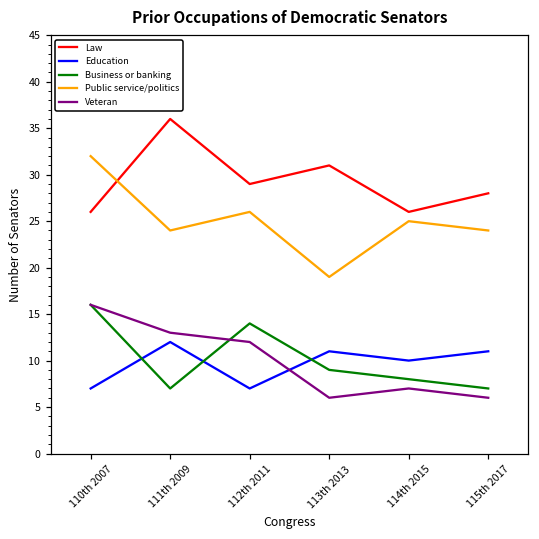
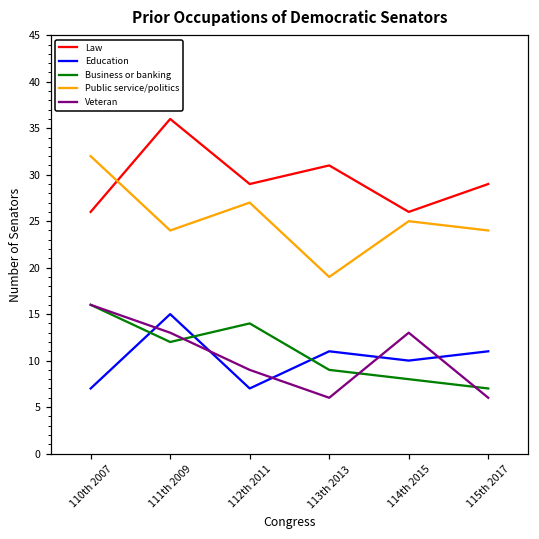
Education, 111th 2009: 12 -> 15
Business or banking, 111th 2009: 7 -> 12
Public service/politics, 112th 2011: 26 -> 27
Veteran, 112th 2011: 12 -> 9
Veteran, 114th 2015: 7 -> 13
Law, 115th 2017: 28 -> 29
